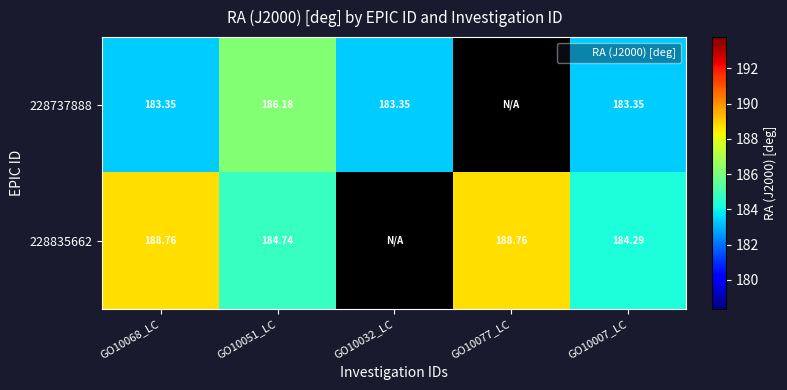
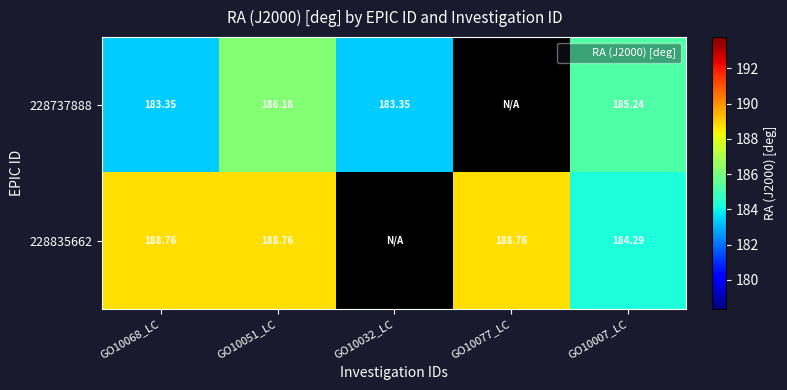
228737888, GO10007_LC: 183.35 -> 185.24
228835662, GO10051_LC: 184.74 -> 188.76
